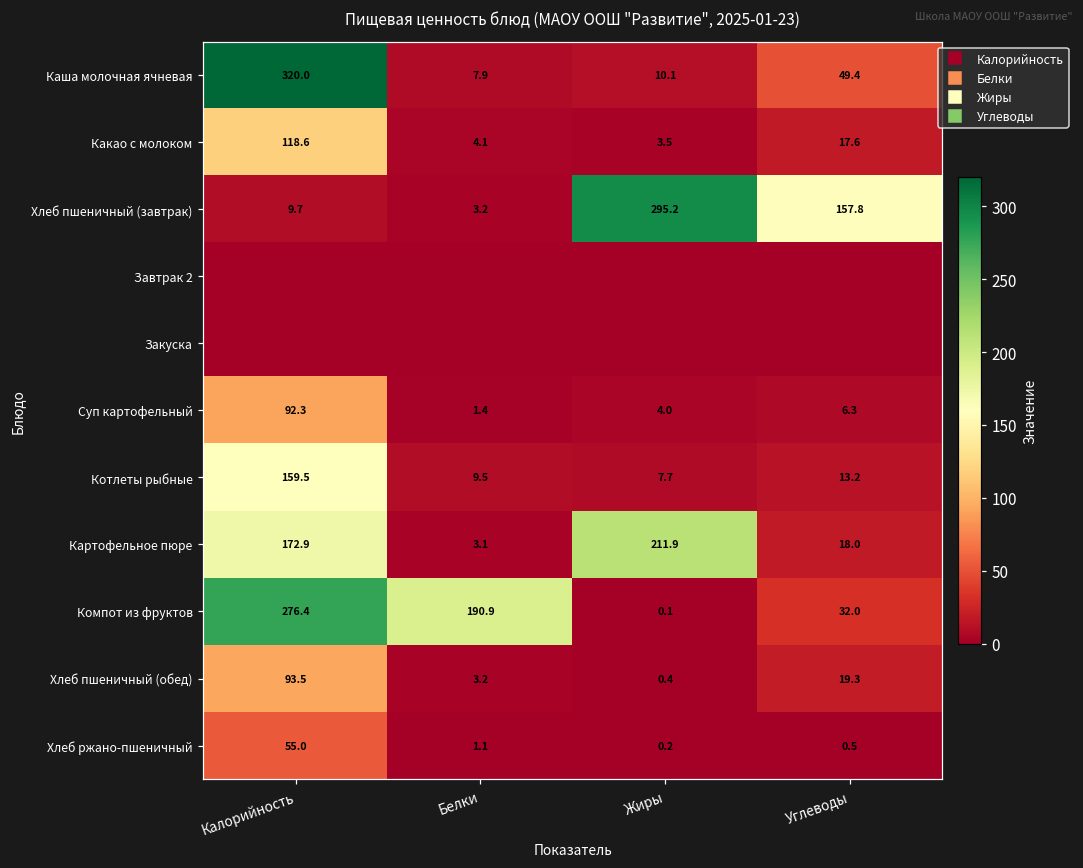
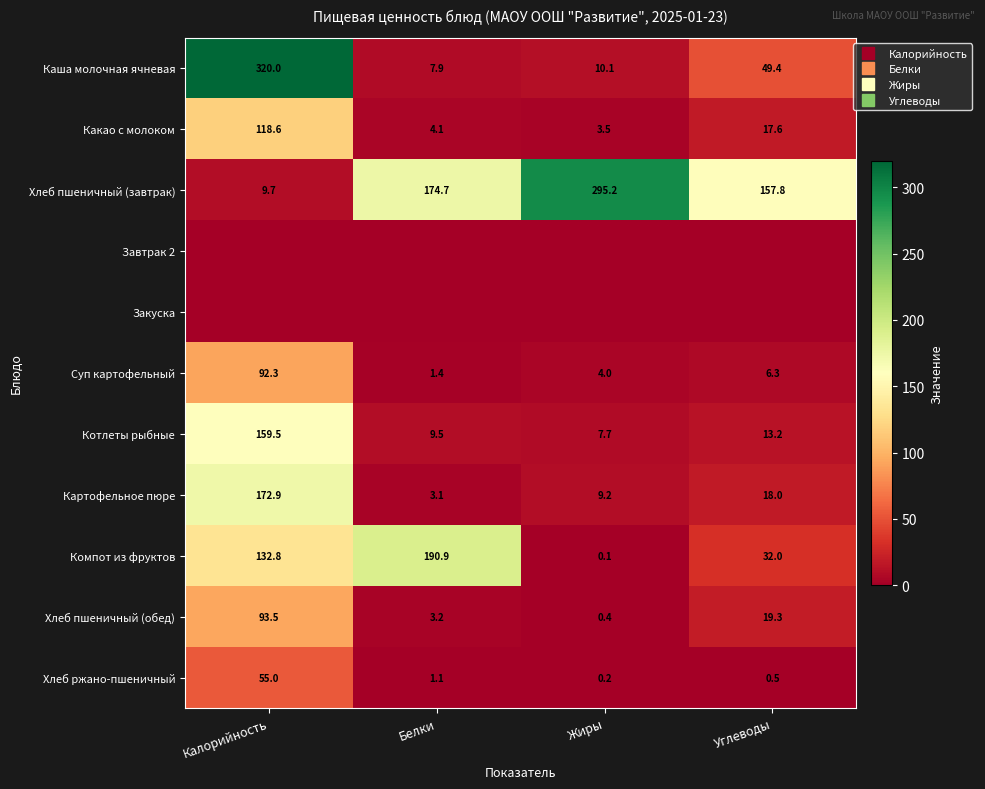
Хлеб пшеничный (завтрак), Белки: 3.2 -> 174.7
Картофельное пюре, Жиры: 211.9 -> 9.2
Компот из фруктов, Калорийность: 276.4 -> 132.8
